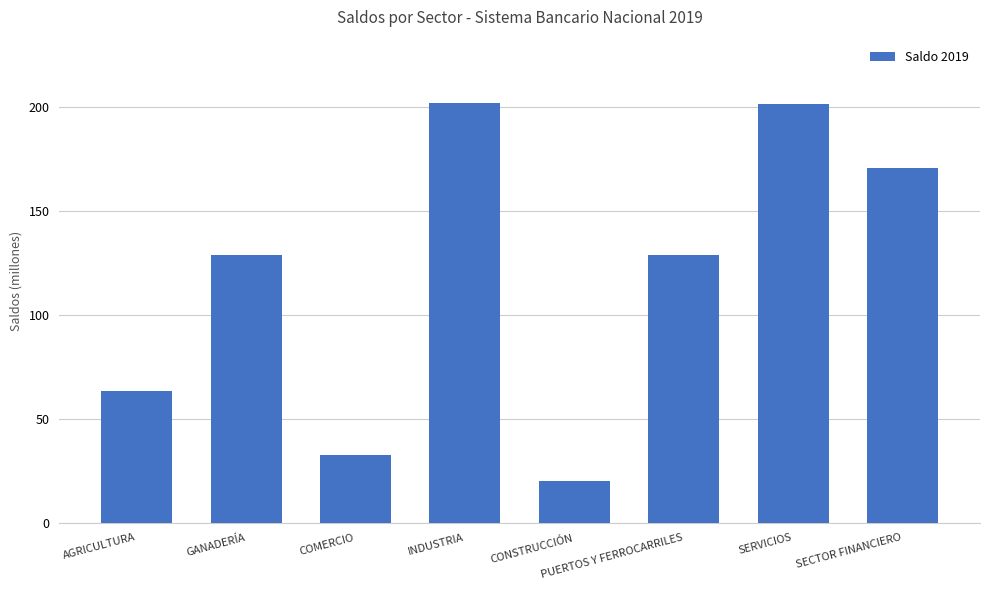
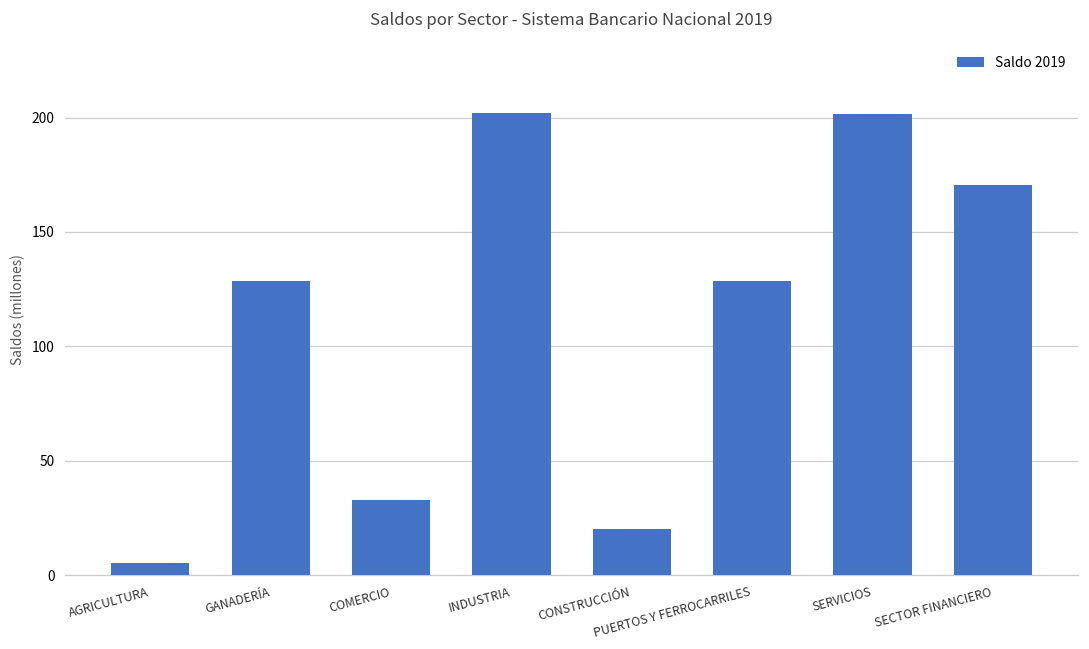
AGRICULTURA: 63 -> 5
